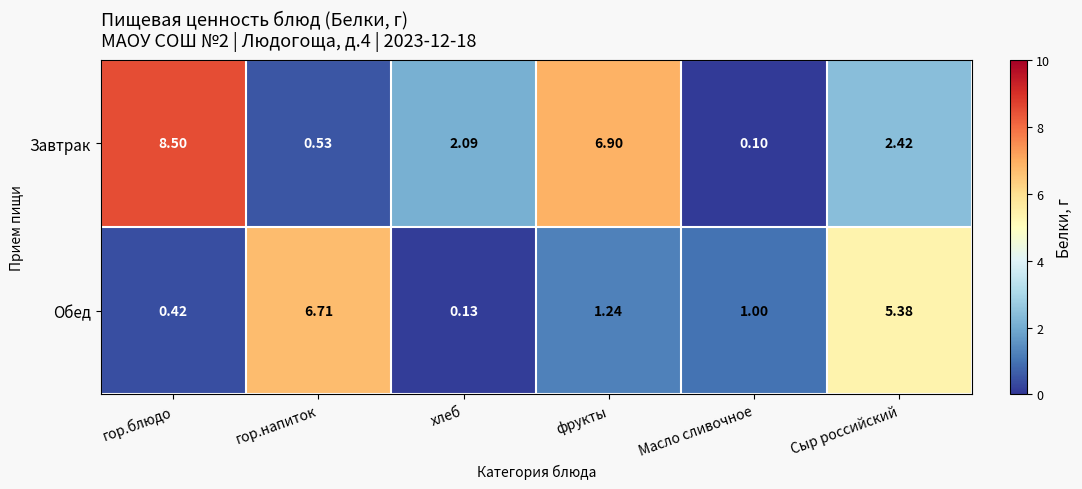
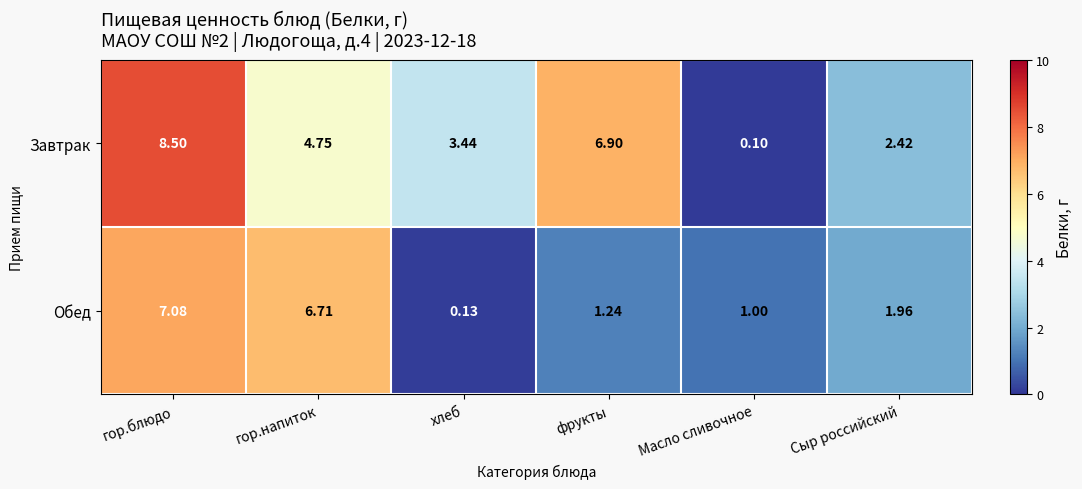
Завтрак, гор.напиток: 0.53 -> 4.75
Завтрак, хлеб: 2.09 -> 3.44
Обед, гор.блюдо: 0.42 -> 7.08
Обед, Сыр российский: 5.38 -> 1.96
